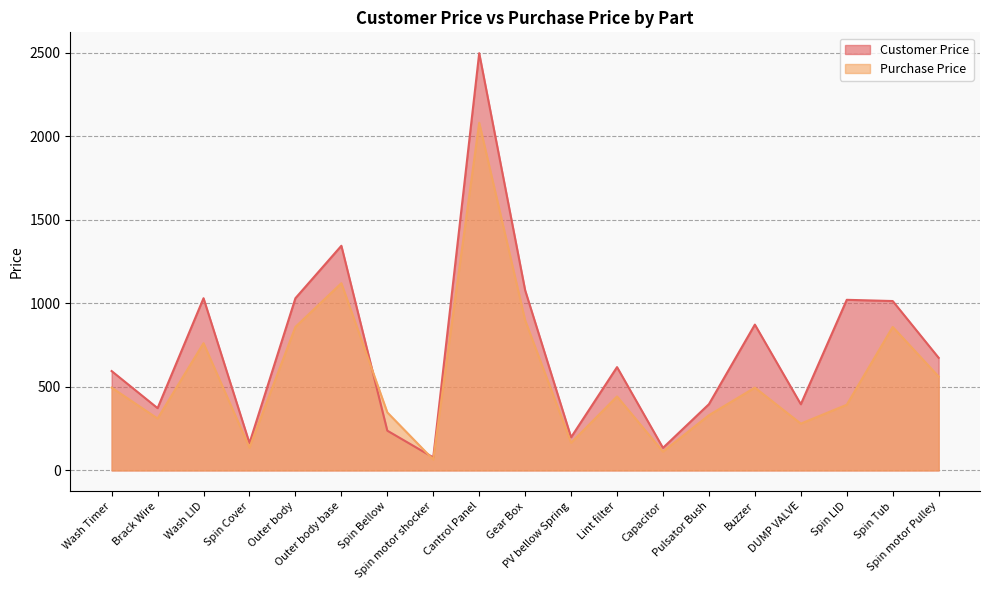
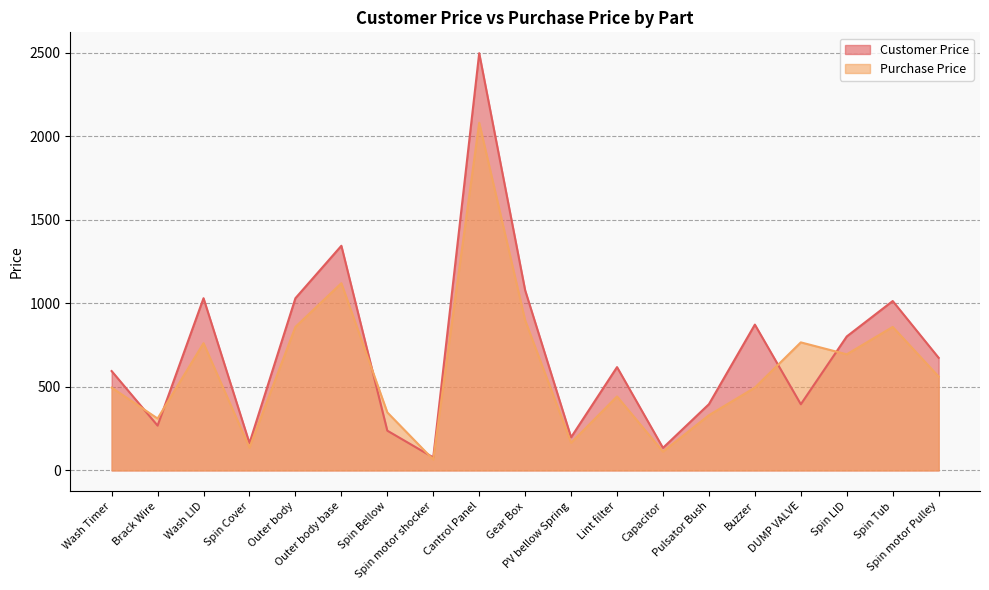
Customer Price, Brack Wire: 370 -> 270
Purchase Price, DUMP VALVE: 280 -> 770
Customer Price, Spin LID: 1020 -> 800
Purchase Price, Spin LID: 390 -> 700
